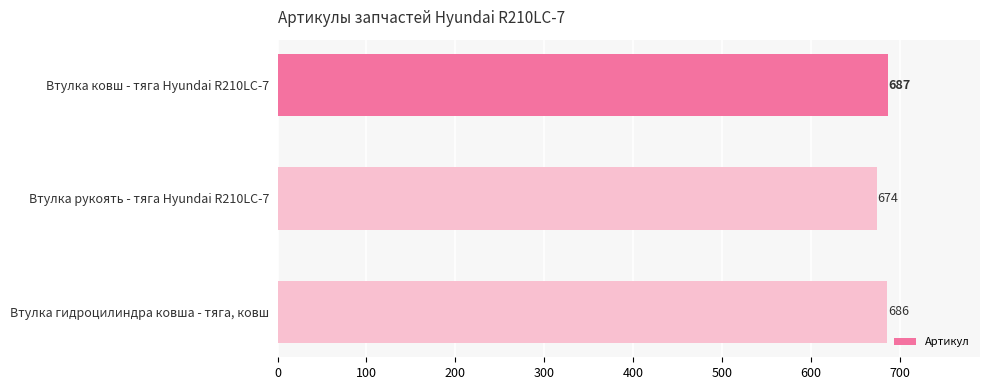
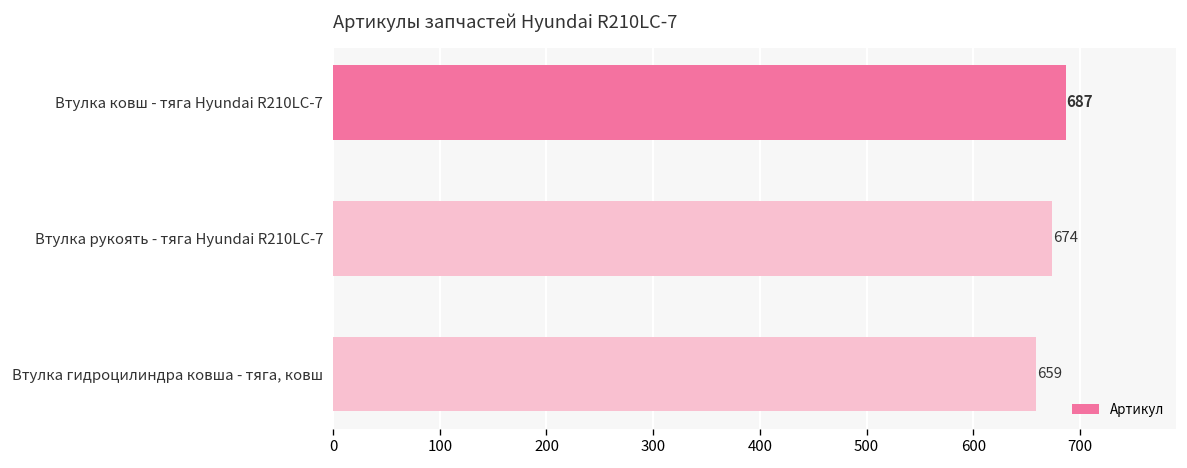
Втулка гидроцилиндра ковша - тяга, ковш: 686 -> 659
